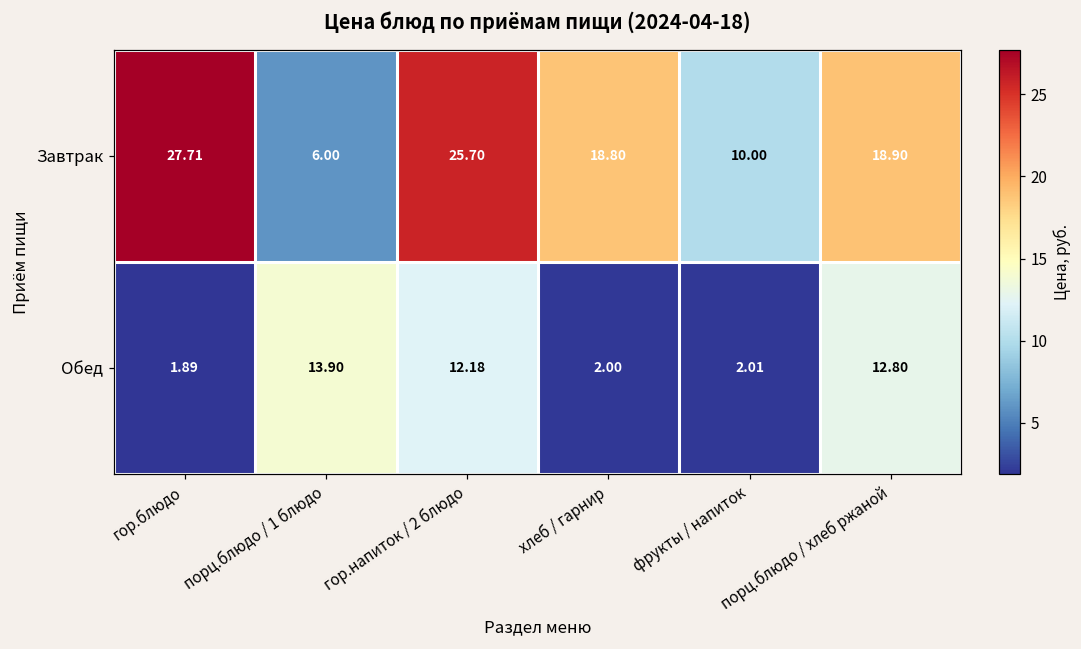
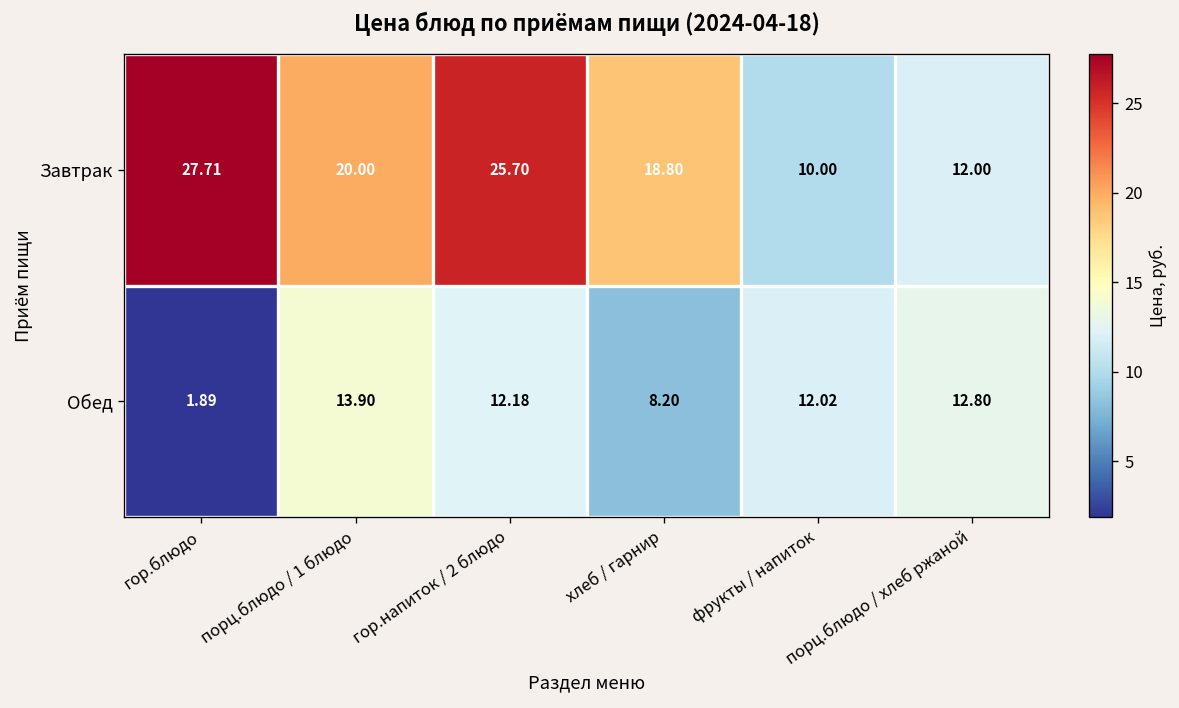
Завтрак, порц.блюдо / 1 блюдо: 6.00 -> 20.00
Завтрак, порц.блюдо / хлеб ржаной: 18.90 -> 12.00
Обед, хлеб / гарнир: 2.00 -> 8.20
Обед, фрукты / напиток: 2.01 -> 12.02
